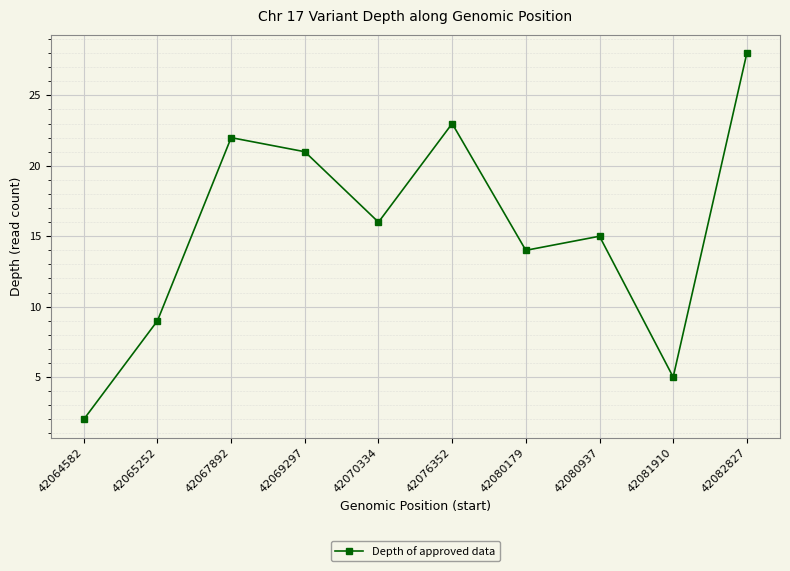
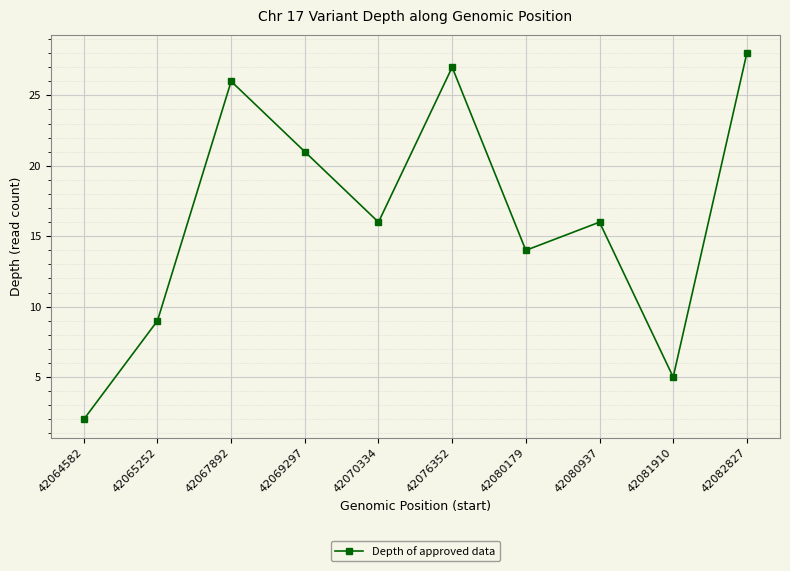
42067892: 22 -> 26
42076352: 23 -> 27
42080937: 15 -> 16
